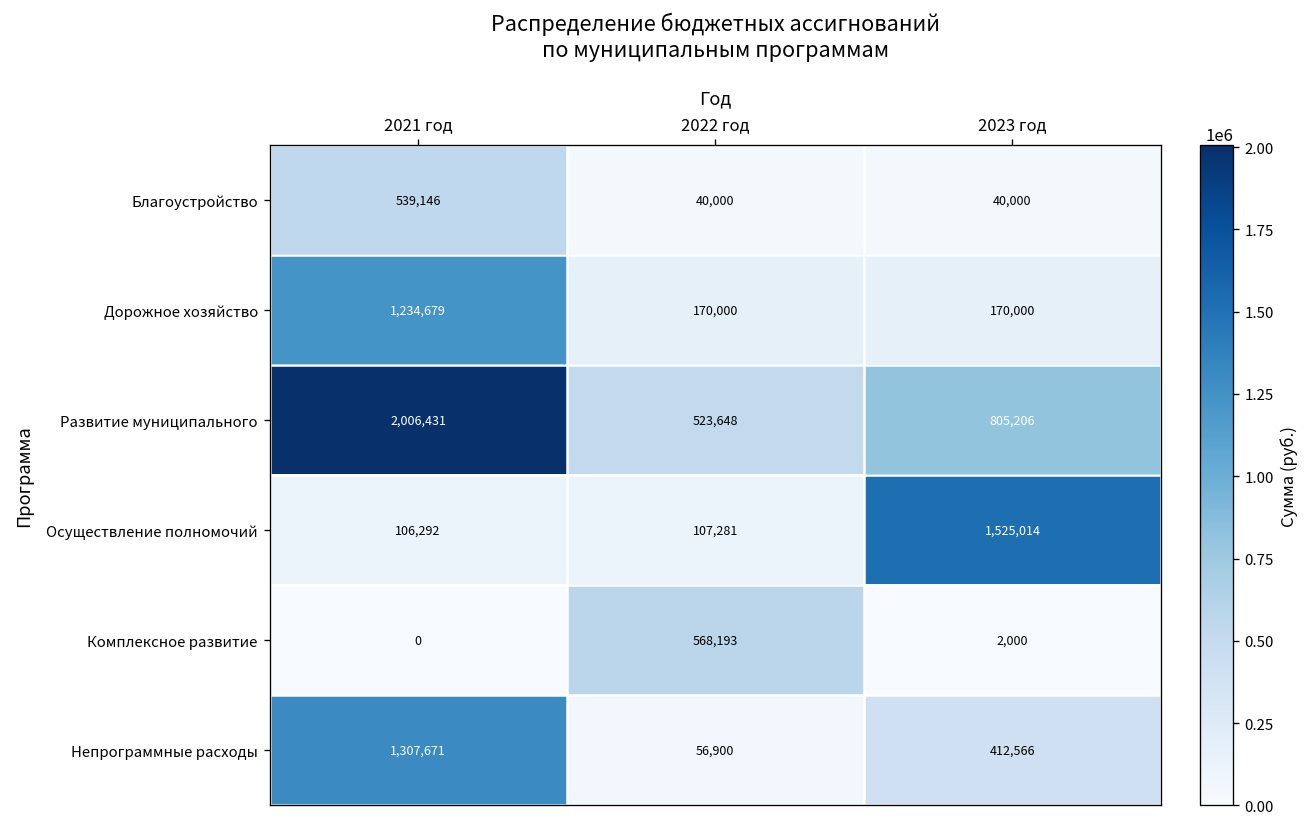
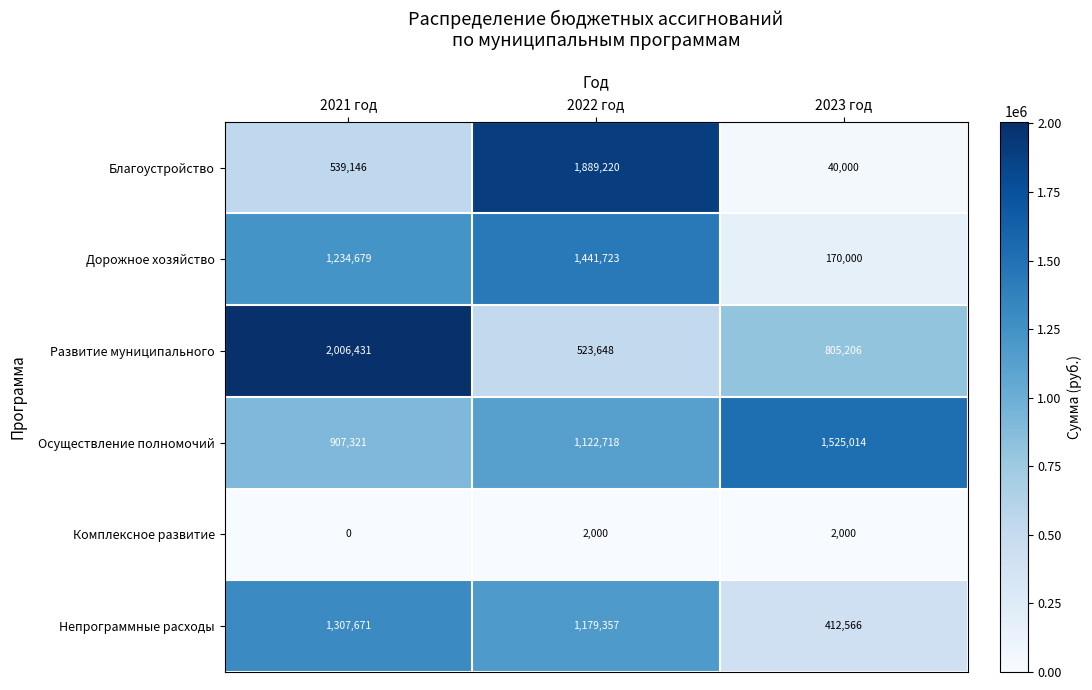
Благоустройство, 2022 год: 40,000 -> 1,889,220
Дорожное хозяйство, 2022 год: 170,000 -> 1,441,723
Осуществление полномочий, 2021 год: 106,292 -> 907,321
Осуществление полномочий, 2022 год: 107,281 -> 1,122,718
Комплексное развитие, 2022 год: 568,193 -> 2,000
Непрограммные расходы, 2022 год: 56,900 -> 1,179,357
